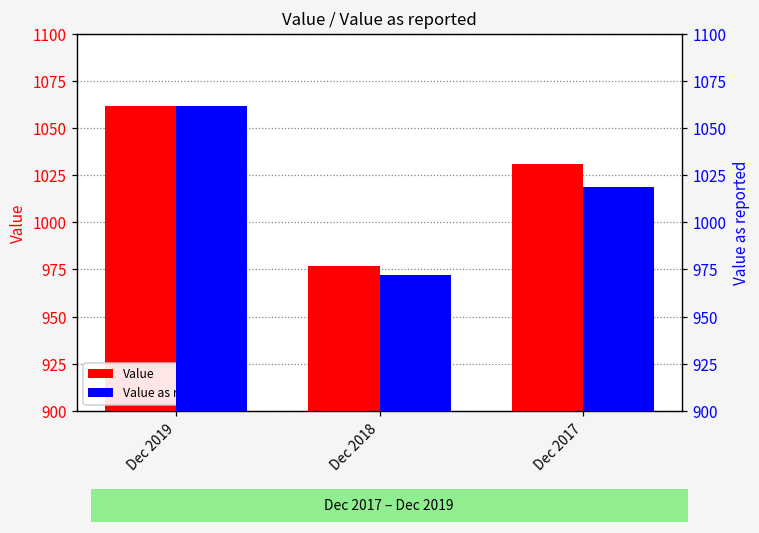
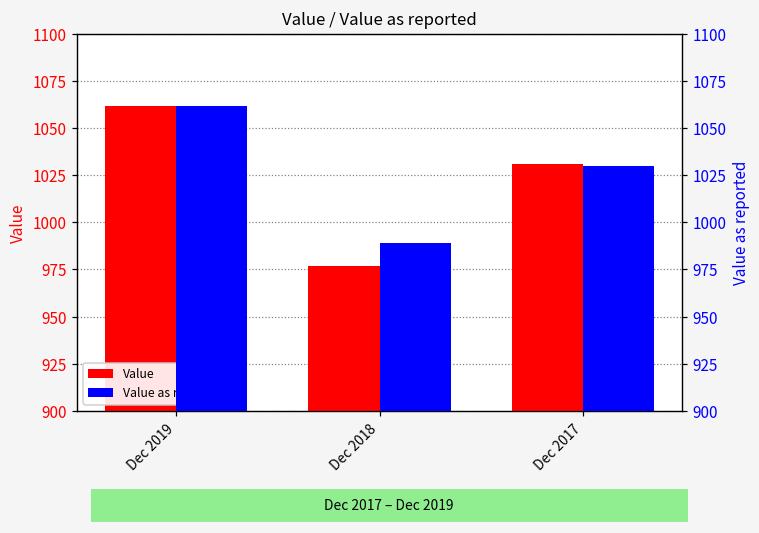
Value as reported, Dec 2018: 972 -> 989
Value as reported, Dec 2017: 1019 -> 1030
